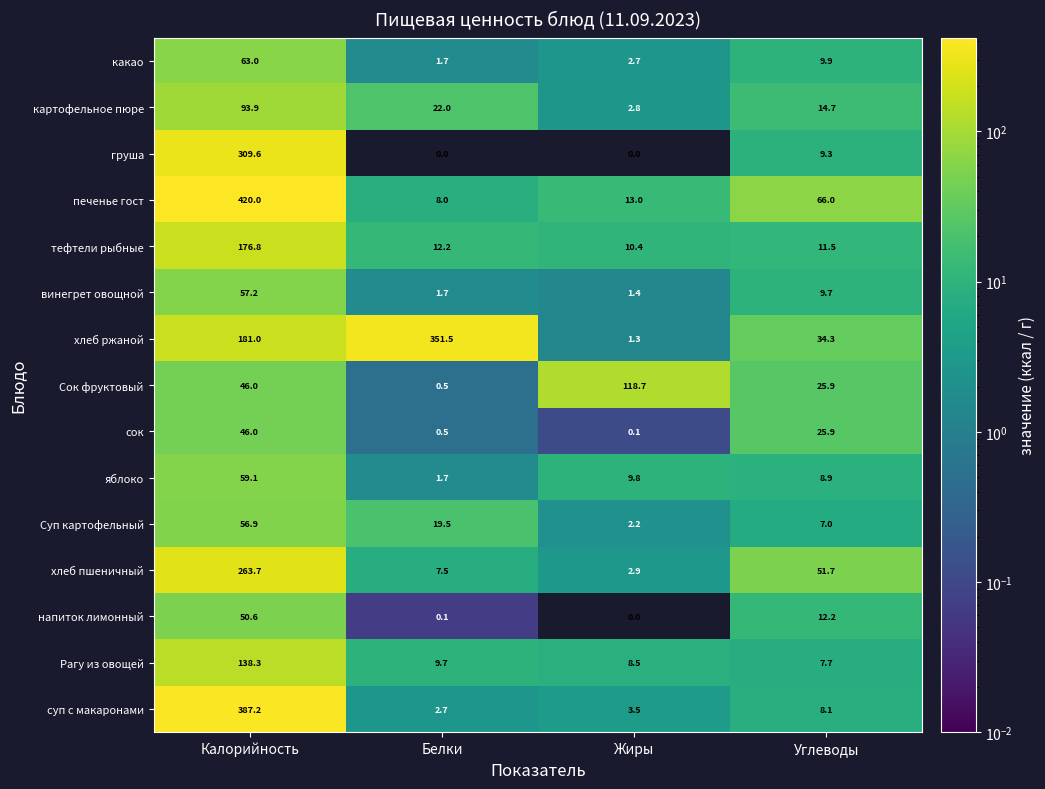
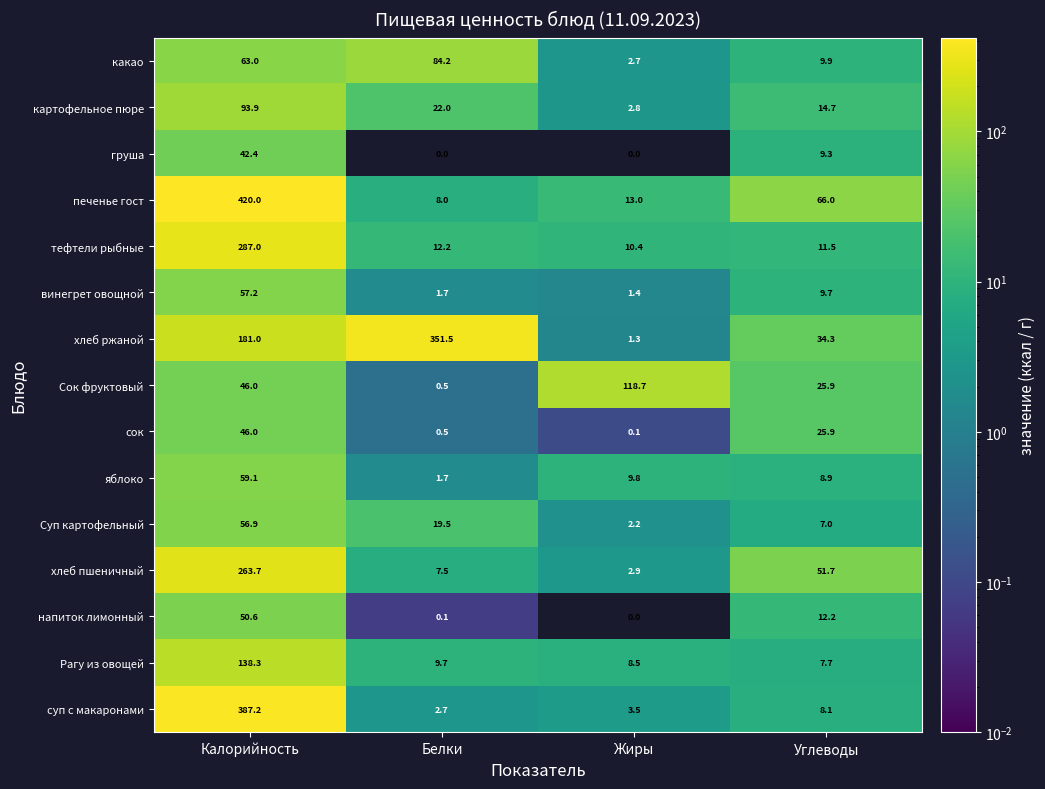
какао, Белки: 1.7 -> 84.2
груша, Калорийность: 309.6 -> 42.4
тефтели рыбные, Калорийность: 176.8 -> 287.0
